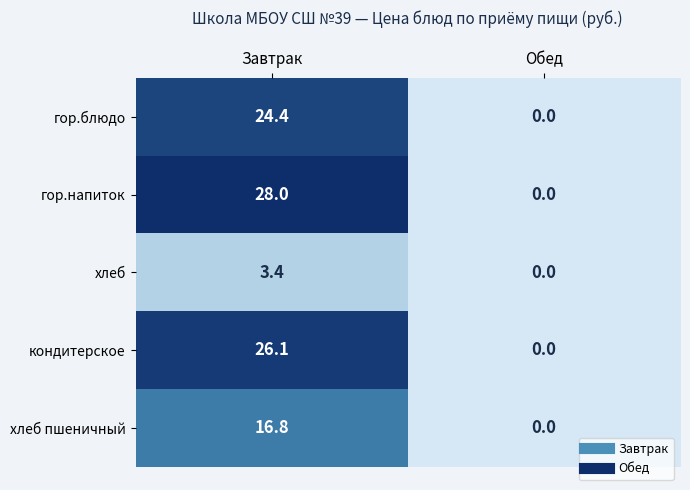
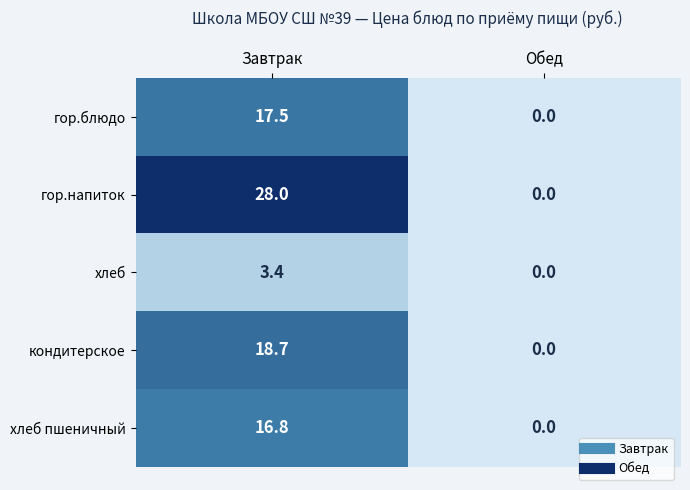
гор.блюдо, Завтрак: 24.4 -> 17.5
кондитерское, Завтрак: 26.1 -> 18.7
